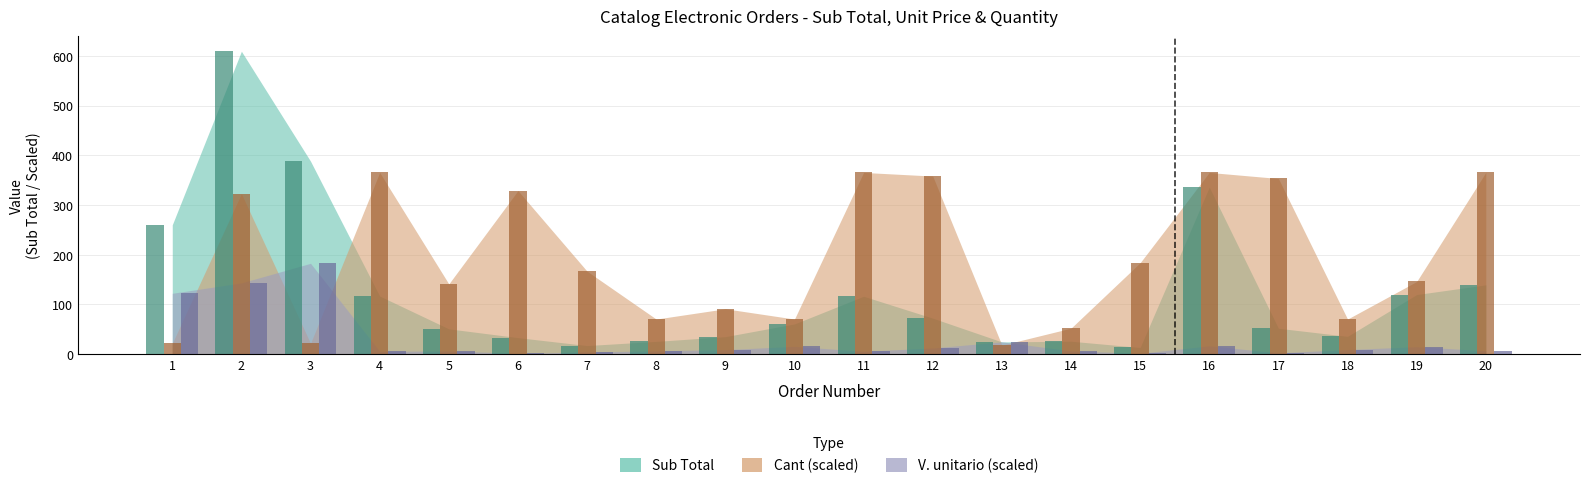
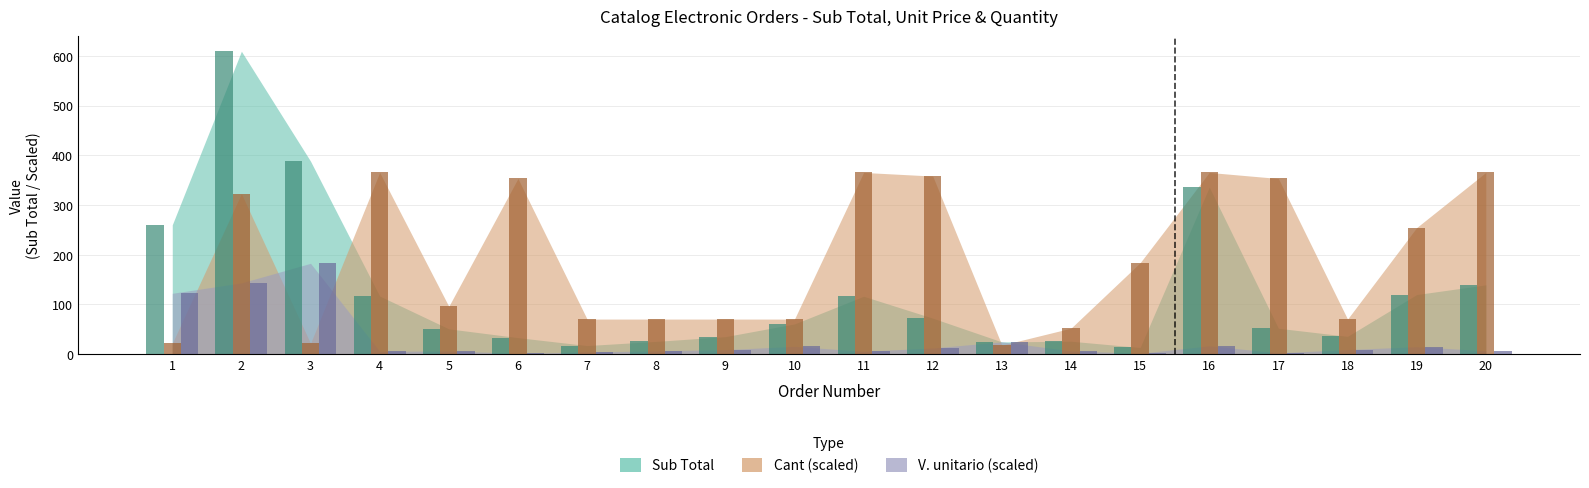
Cant (scaled), 5: 140 -> 100
Cant (scaled), 6: 330 -> 350
Cant (scaled), 7: 170 -> 70
Cant (scaled), 9: 90 -> 70
Cant (scaled), 19: 150 -> 250
